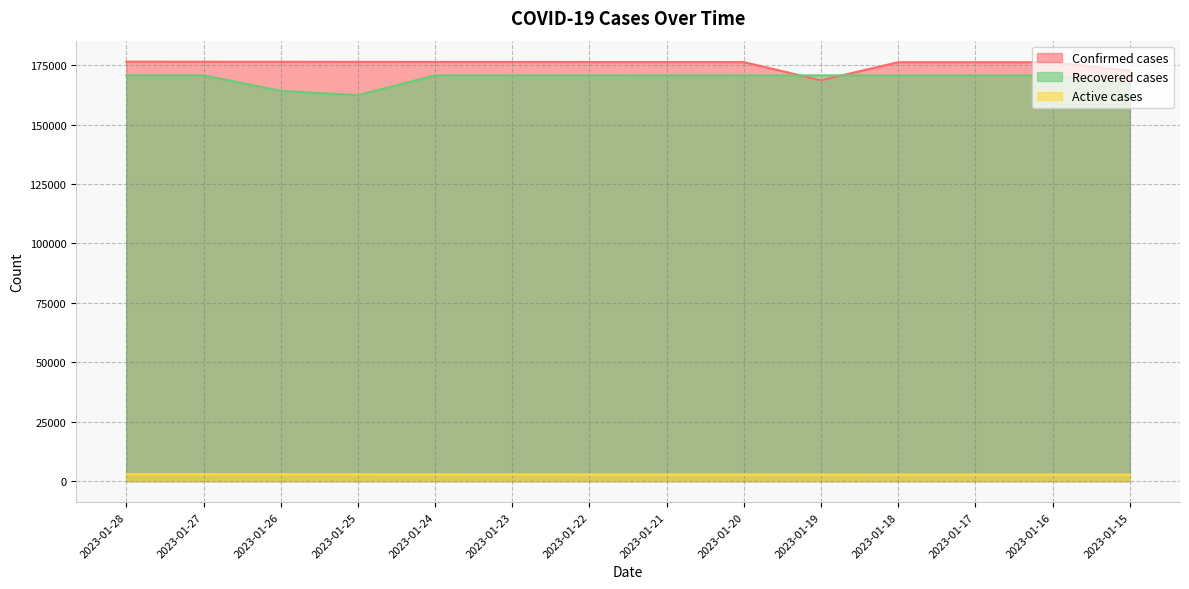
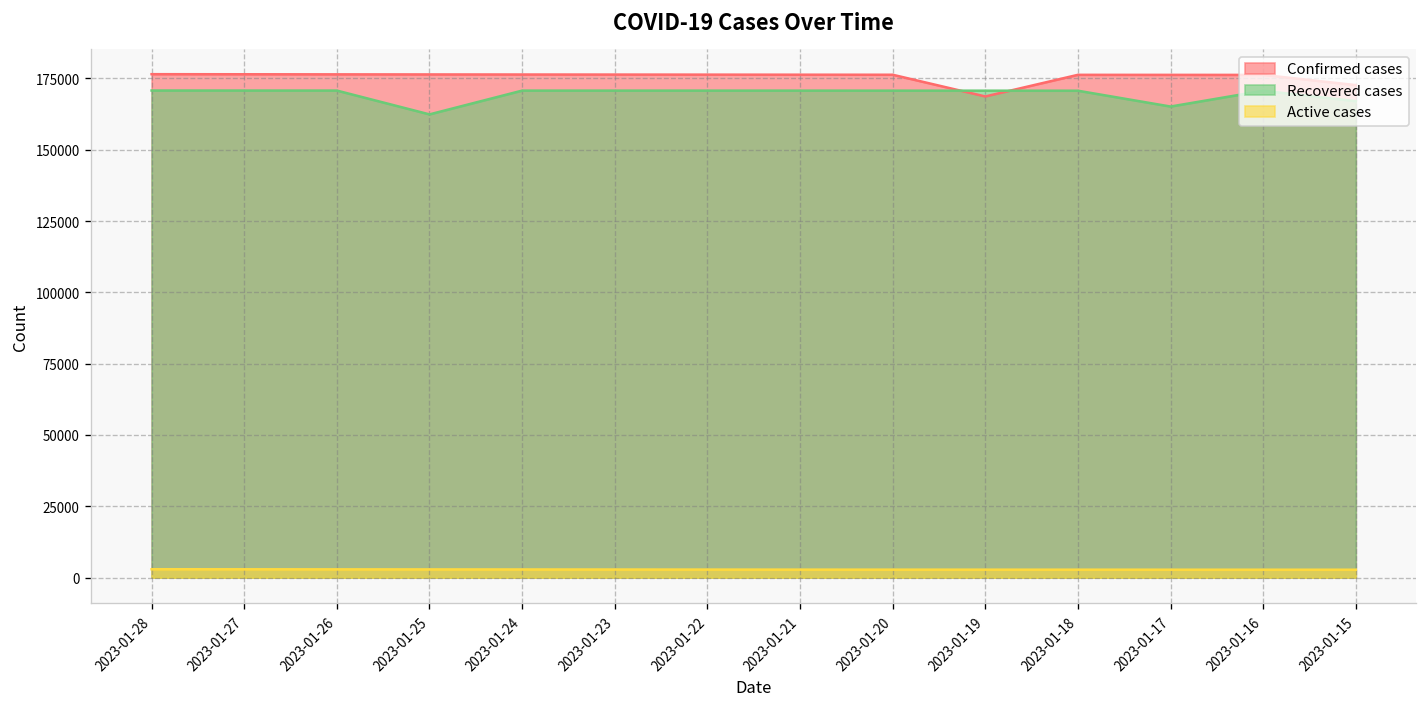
Recovered cases, 2023-01-26: 164000 -> 171000
Recovered cases, 2023-01-17: 171000 -> 165000
